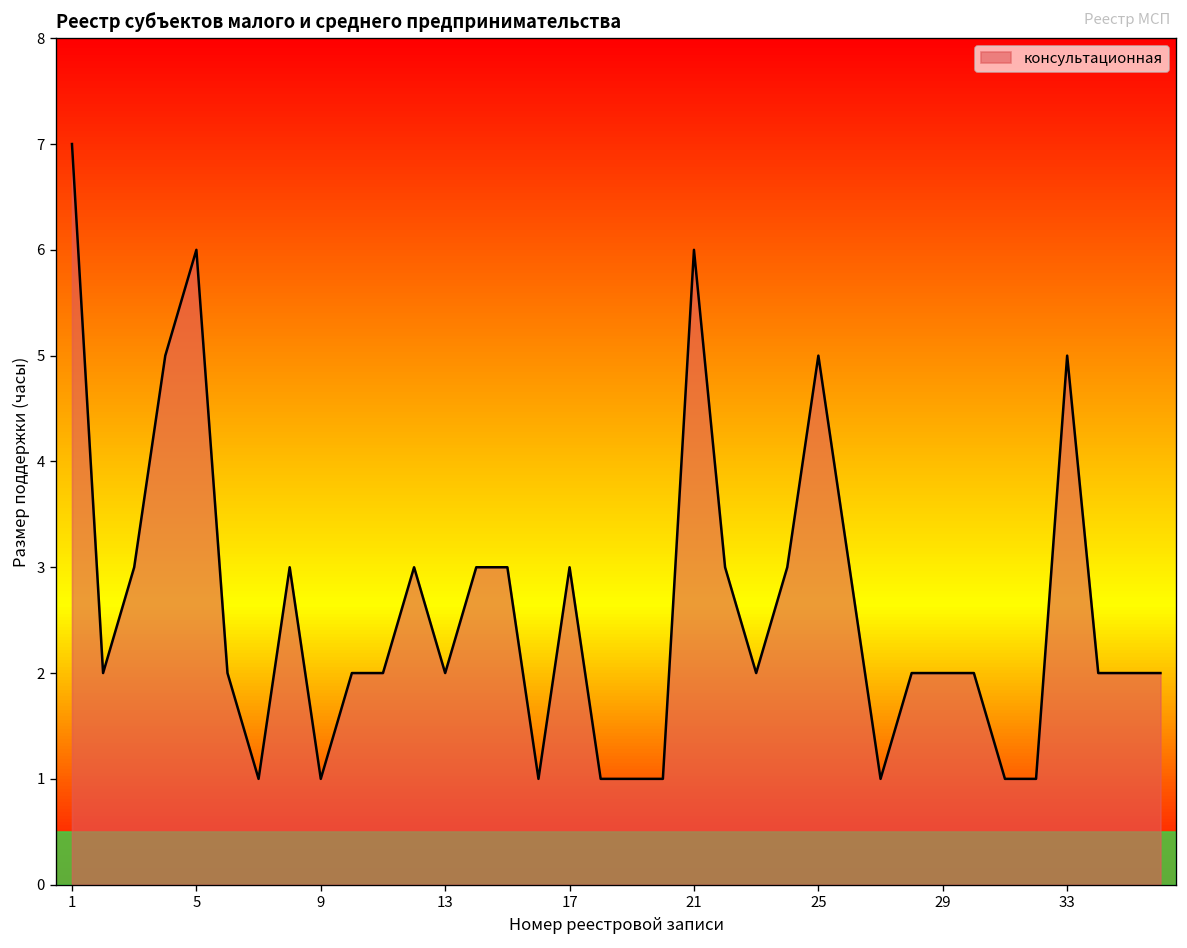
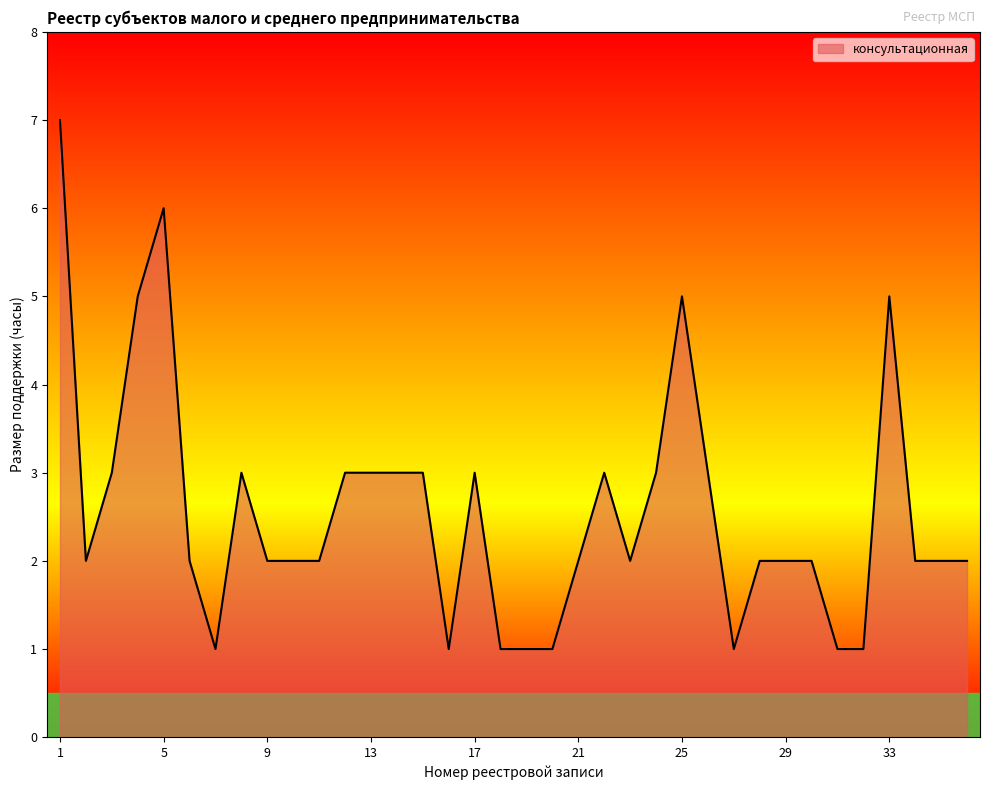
9: 1 -> 2
13: 2 -> 3
21: 6 -> 2
